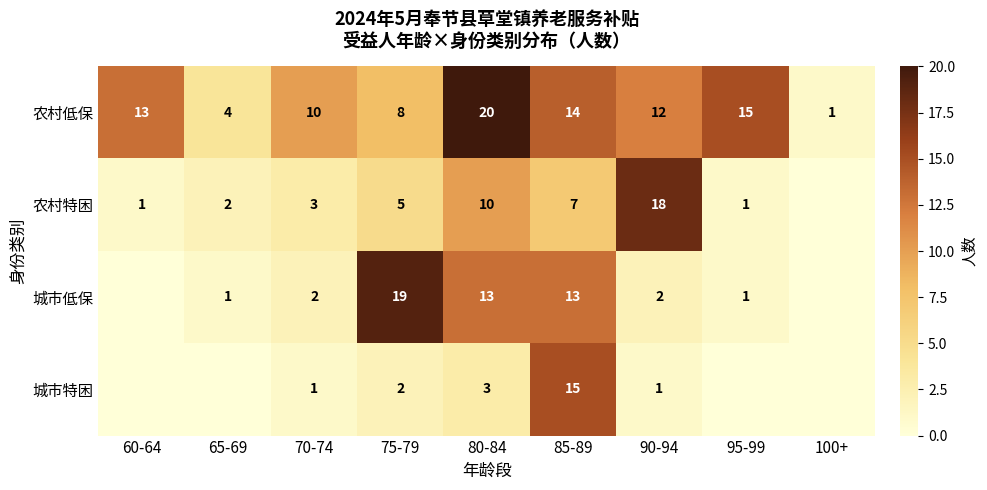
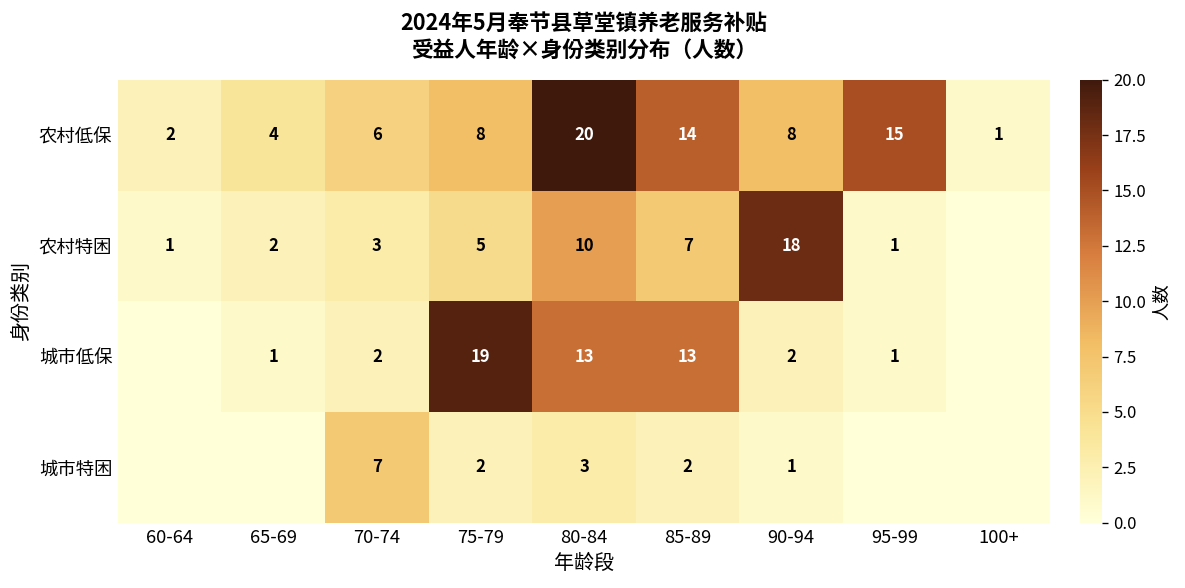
农村低保, 60-64: 13 -> 2
农村低保, 70-74: 10 -> 6
农村低保, 90-94: 12 -> 8
城市特困, 70-74: 1 -> 7
城市特困, 85-89: 15 -> 2
